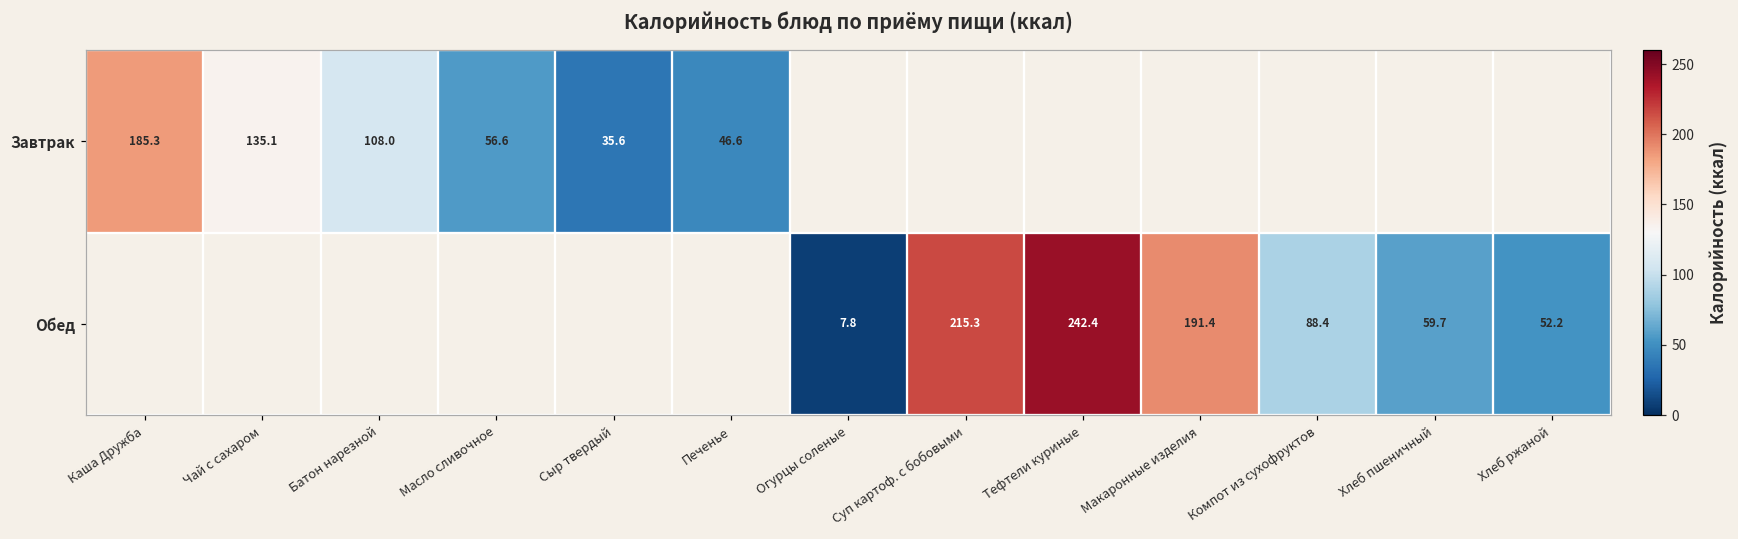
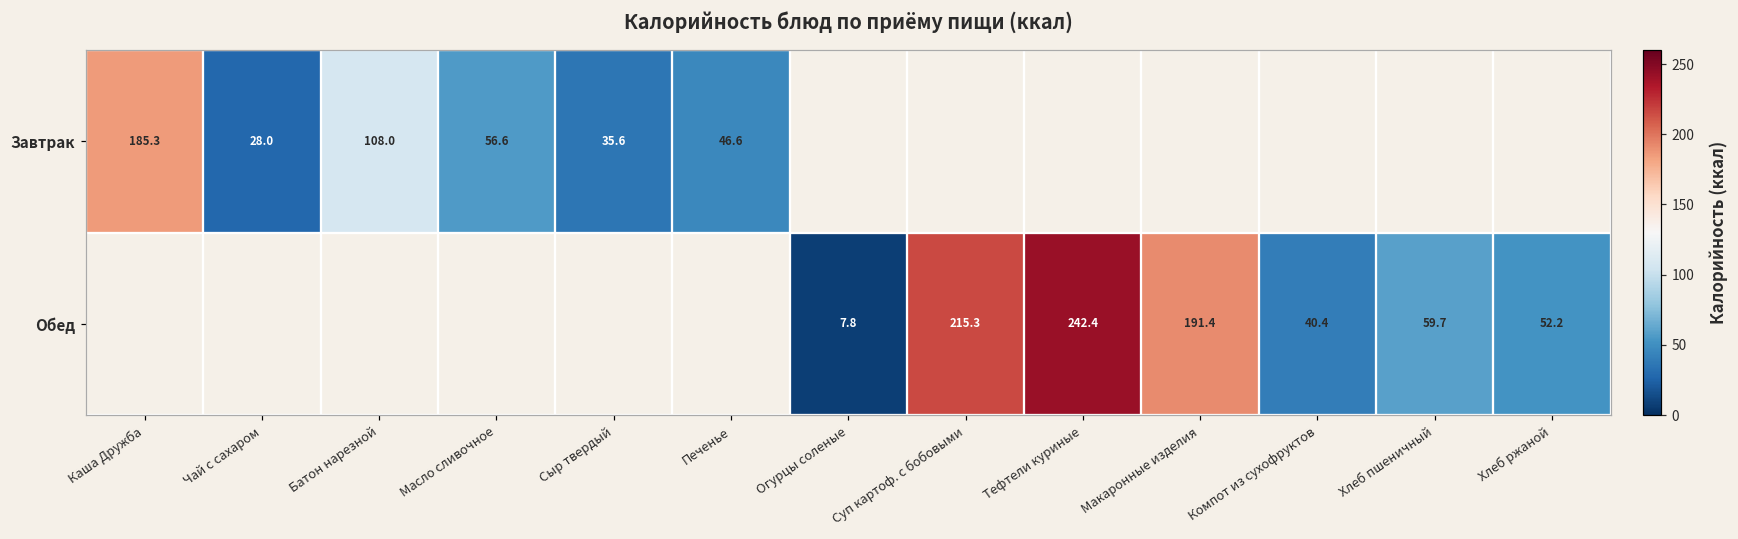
Завтрак, Чай с сахаром: 135.1 -> 28.0
Обед, Компот из сухофруктов: 88.4 -> 40.4
